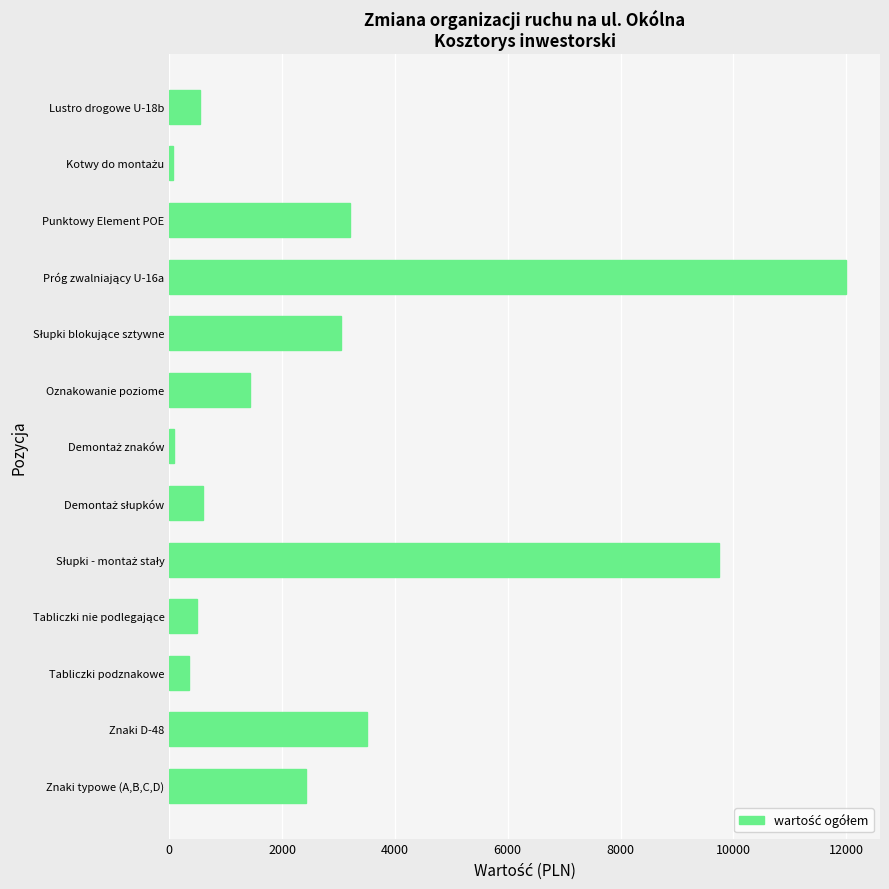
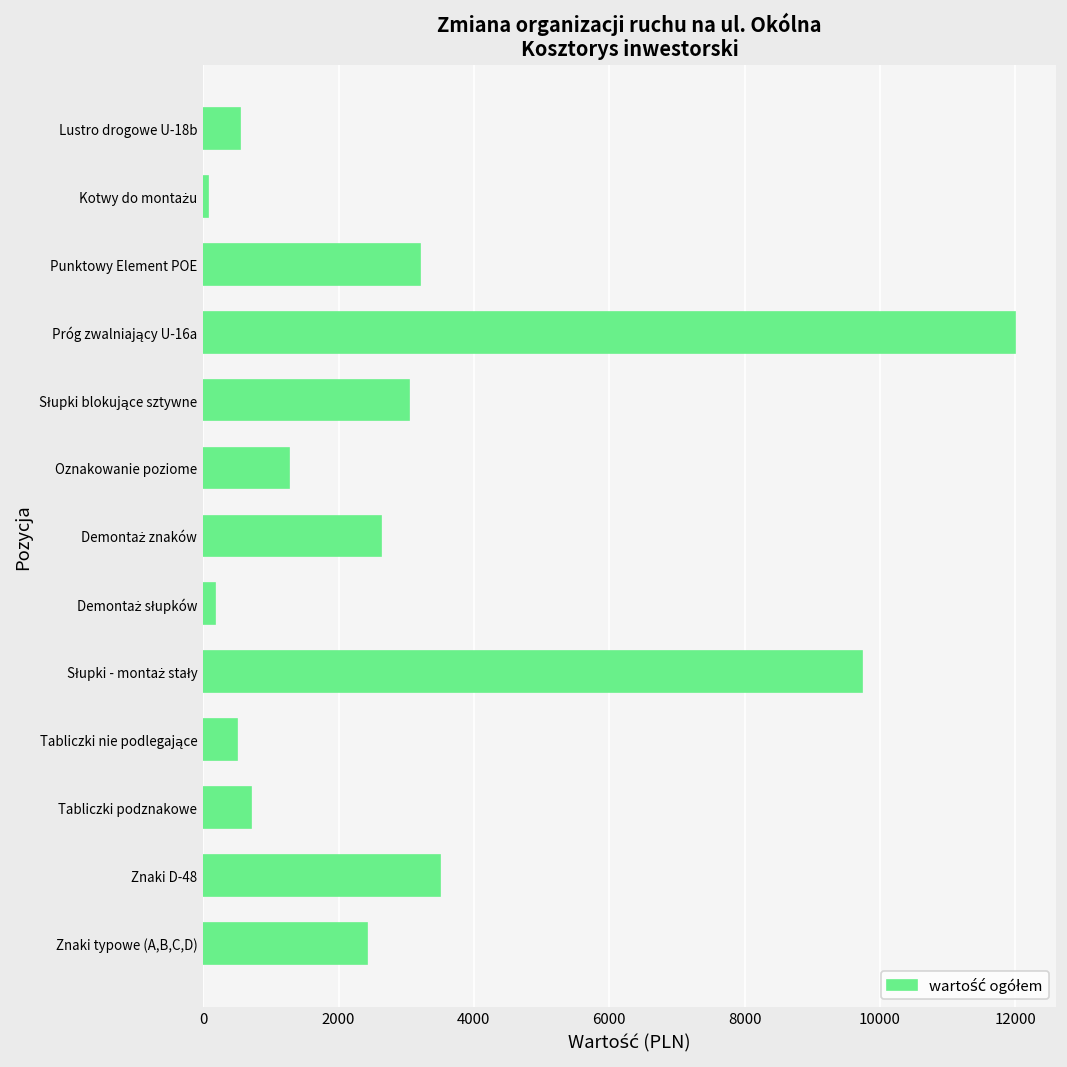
Oznakowanie poziome: 1400 -> 1300
Demontaż znaków: 100 -> 2600
Demontaż słupków: 600 -> 200
Tabliczki podznakowe: 400 -> 700
